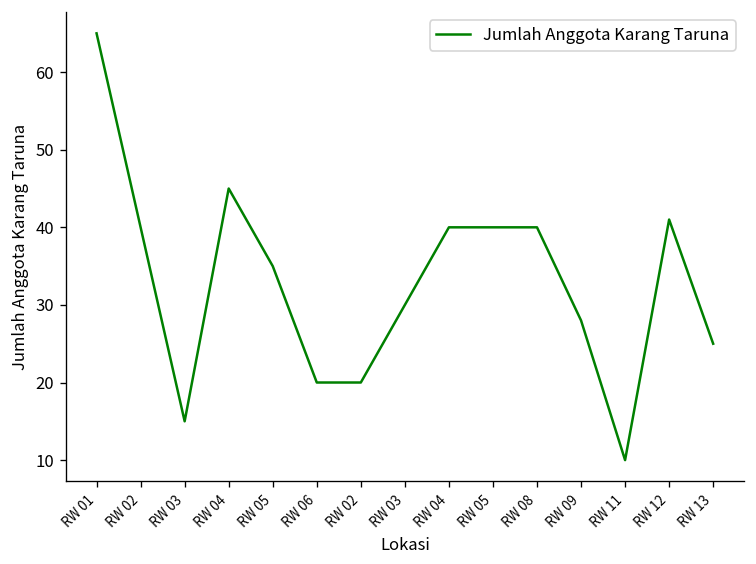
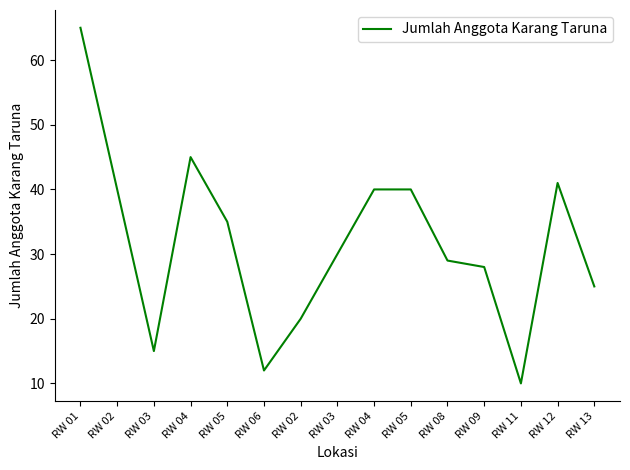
RW 06: 20 -> 12
RW 08: 40 -> 29
